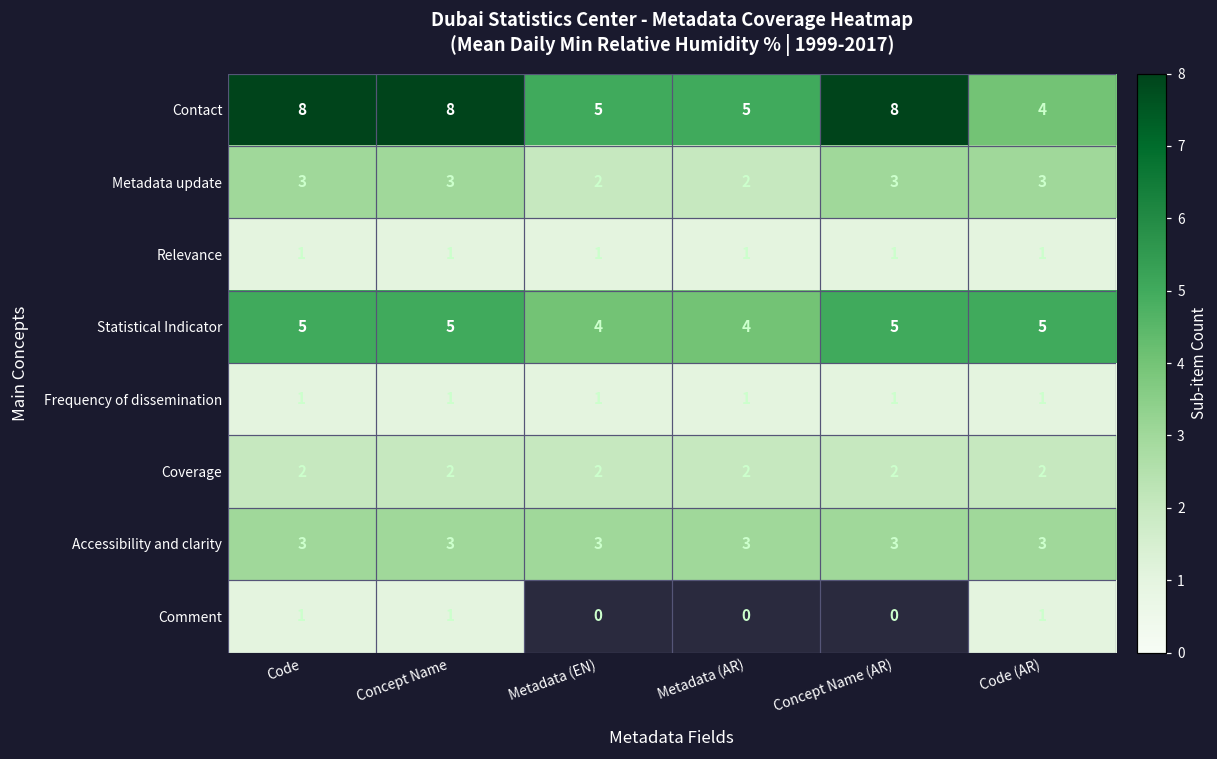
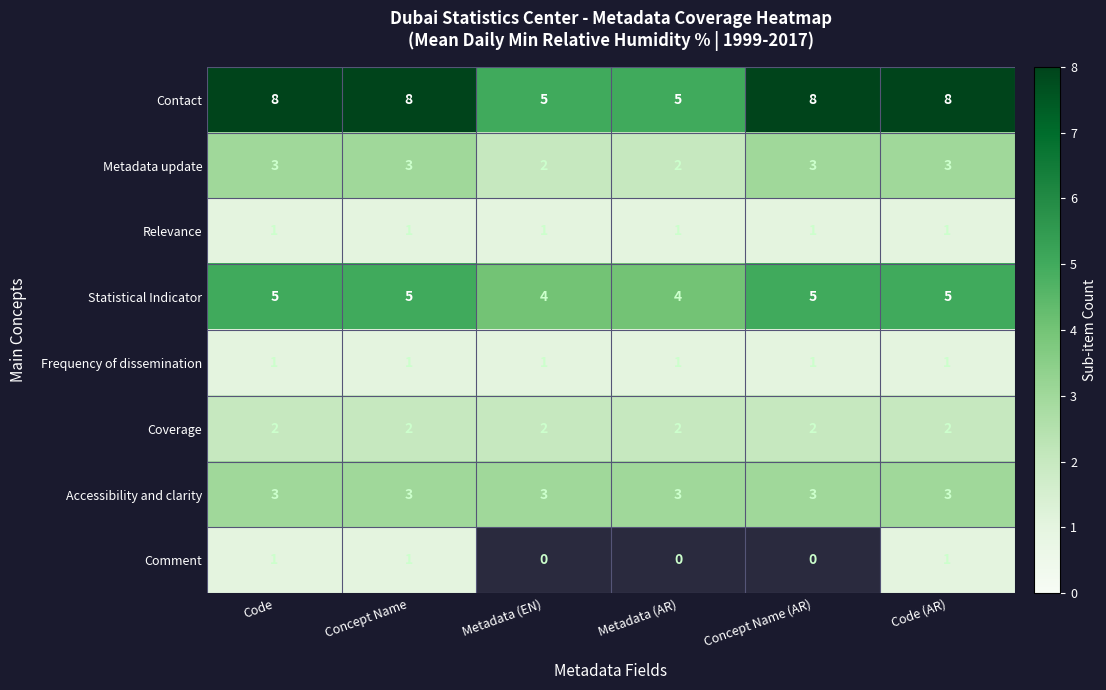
Contact, Code (AR): 4 -> 8
